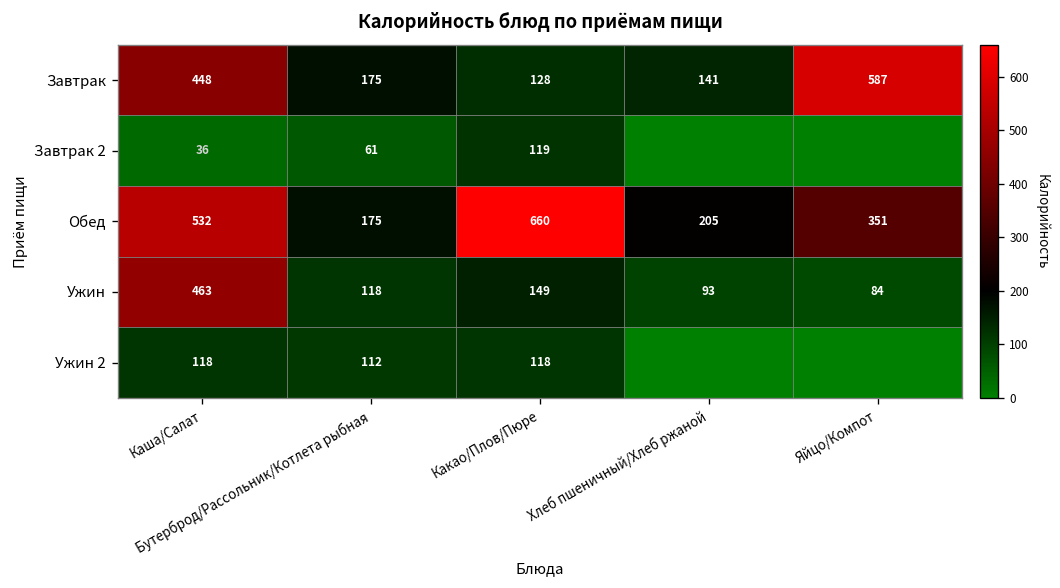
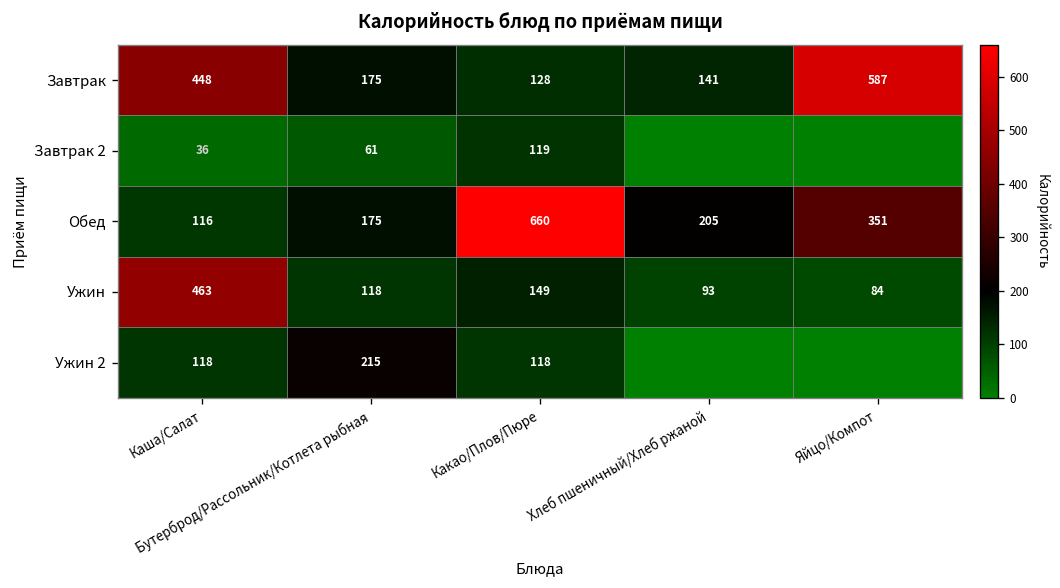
Обед, Каша/Салат: 532 -> 116
Ужин 2, Бутерброд/Рассольник/Котлета рыбная: 112 -> 215
